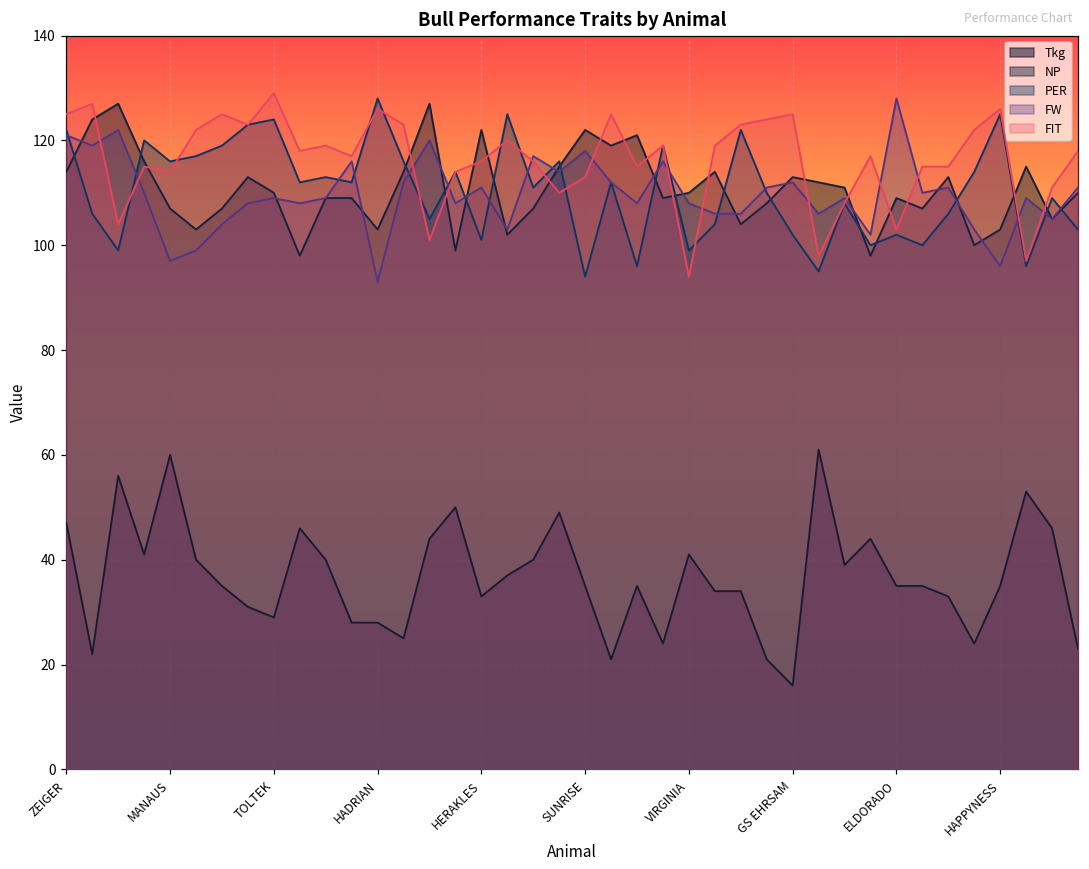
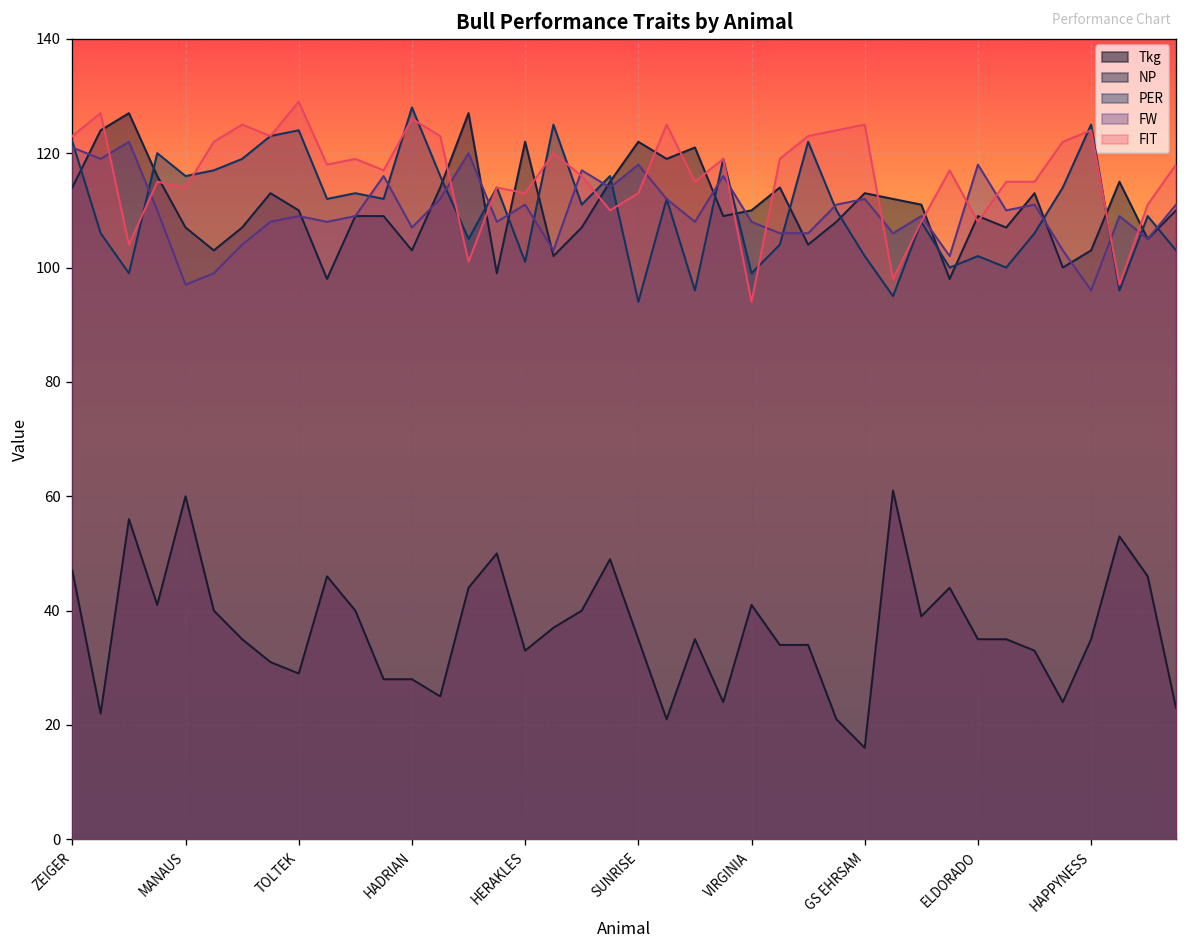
FIT, ZEIGER: 125 -> 123
FW, HADRIAN: 93 -> 107
FIT, HERAKLES: 116 -> 113
FW, ELDORADO: 128 -> 118
FIT, ELDORADO: 103 -> 108
FIT, HAPPYNESS: 126 -> 124
